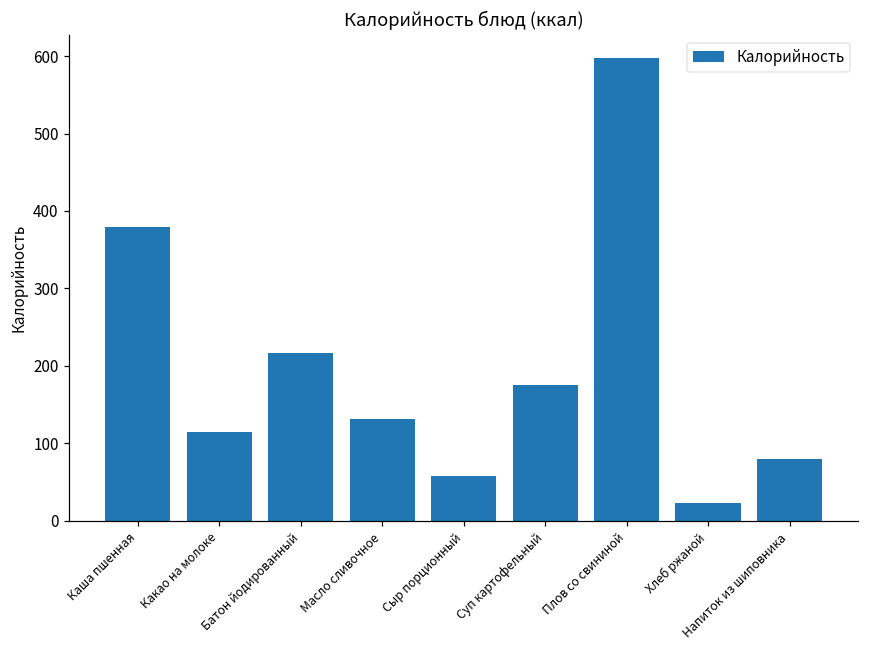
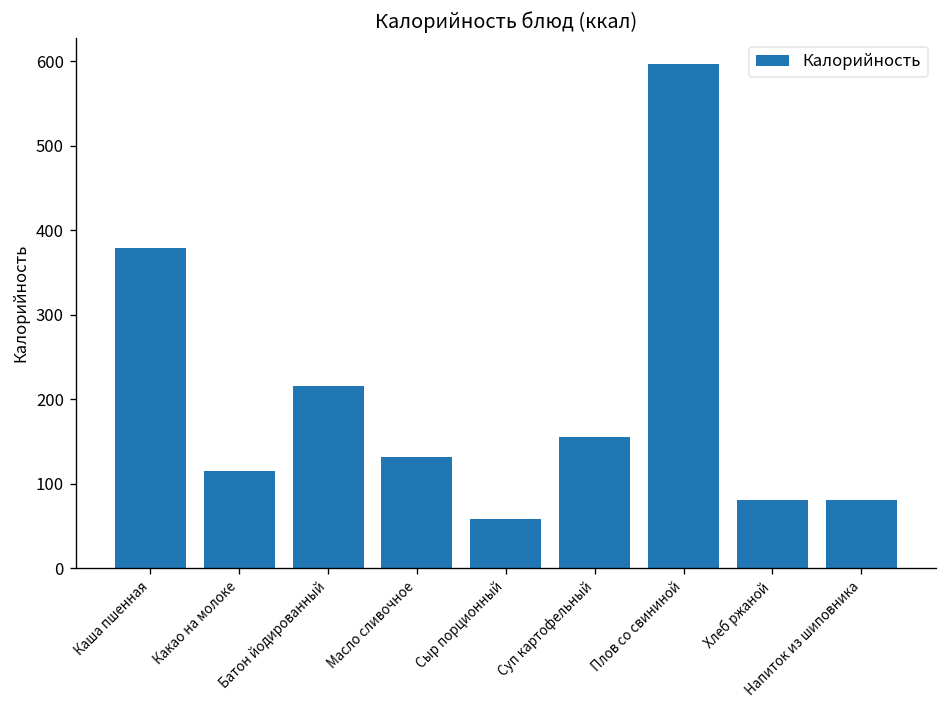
Суп картофельный: 180 -> 160
Хлеб ржаной: 20 -> 80
